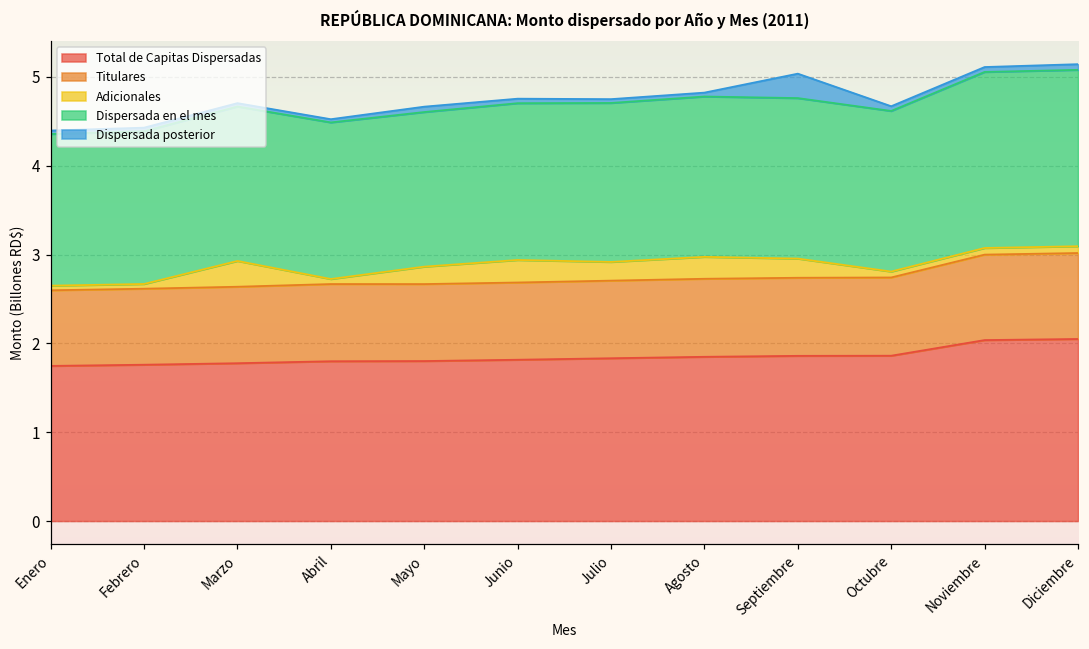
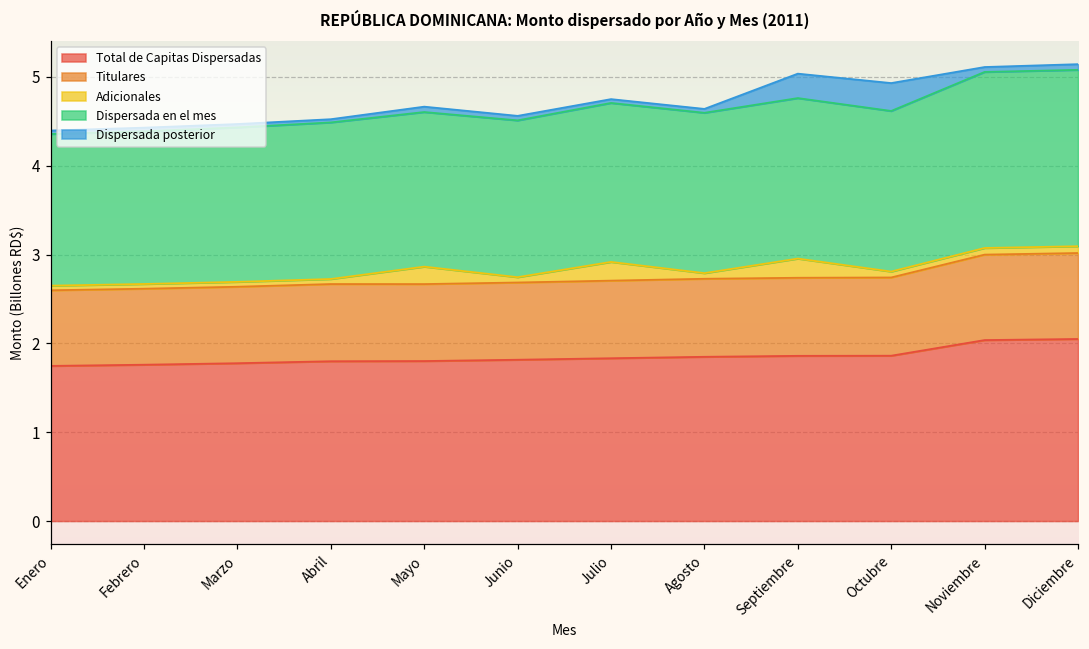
Adicionales, Marzo: 0.3 -> 0.1
Adicionales, Junio: 0.3 -> 0.1
Adicionales, Agosto: 0.2 -> 0.1
Dispersada posterior, Octubre: 0.1 -> 0.3
